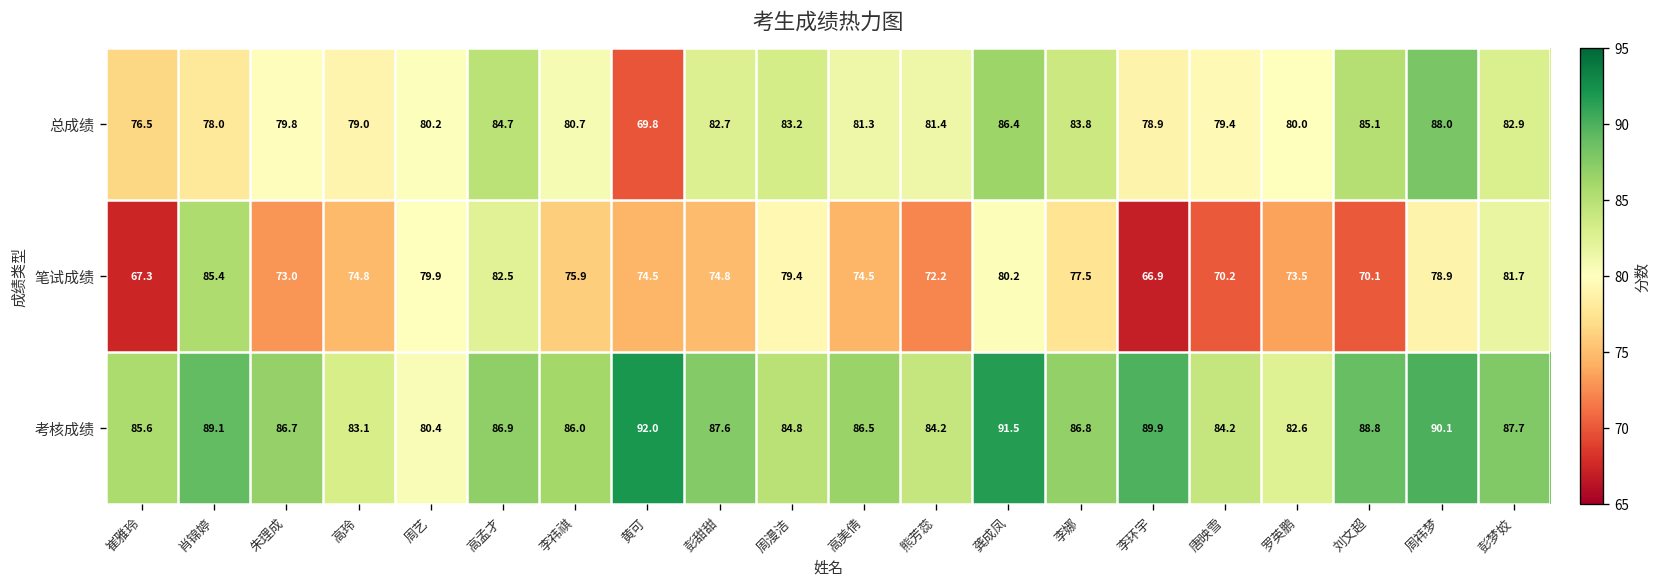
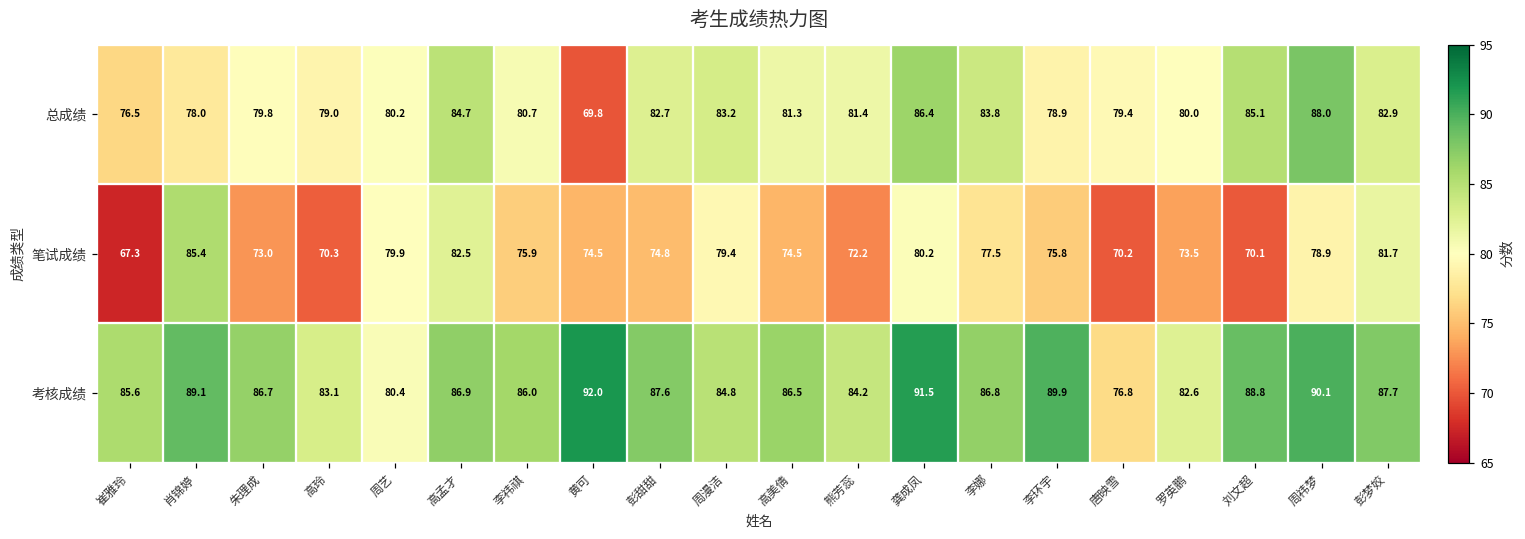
笔试成绩, 高玲: 74.8 -> 70.3
笔试成绩, 李环宇: 66.9 -> 75.8
考核成绩, 唐映雪: 84.2 -> 76.8
